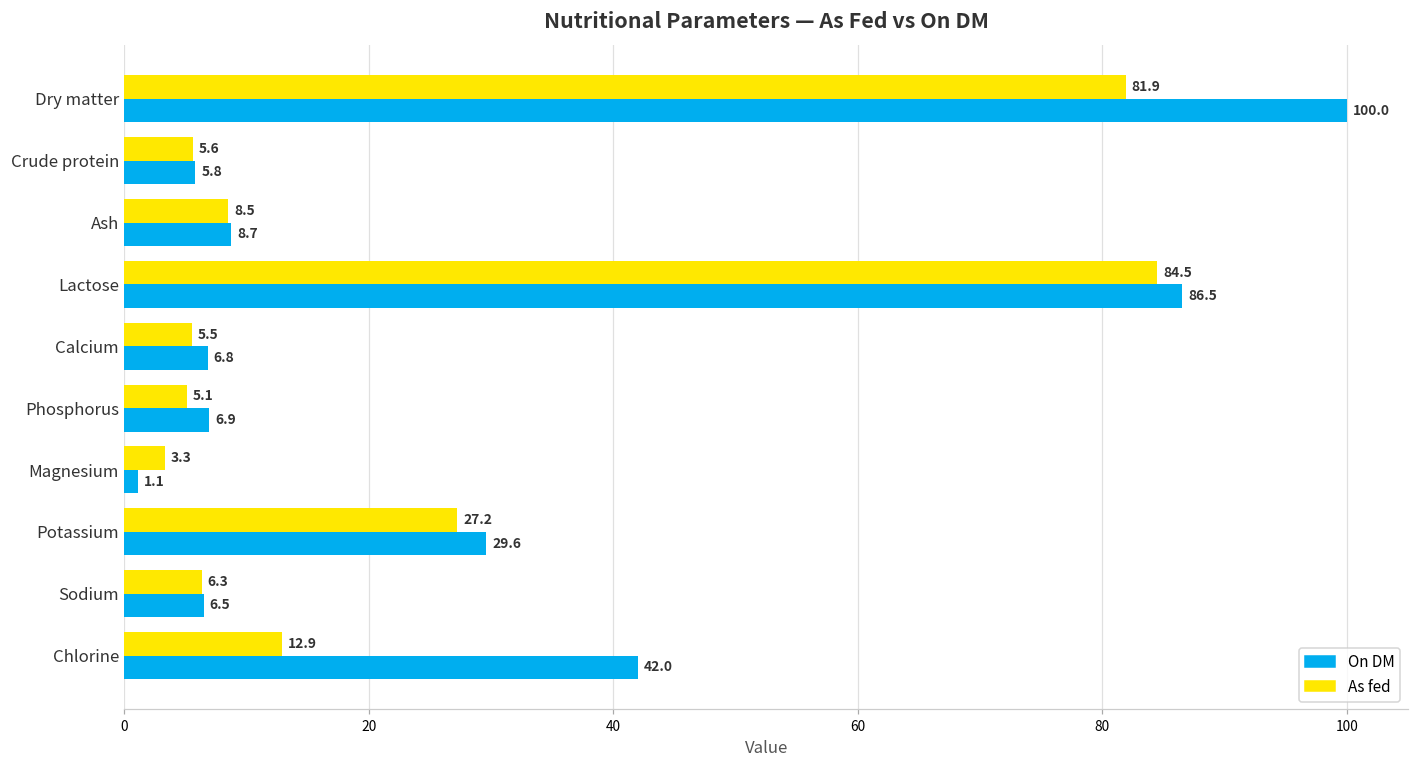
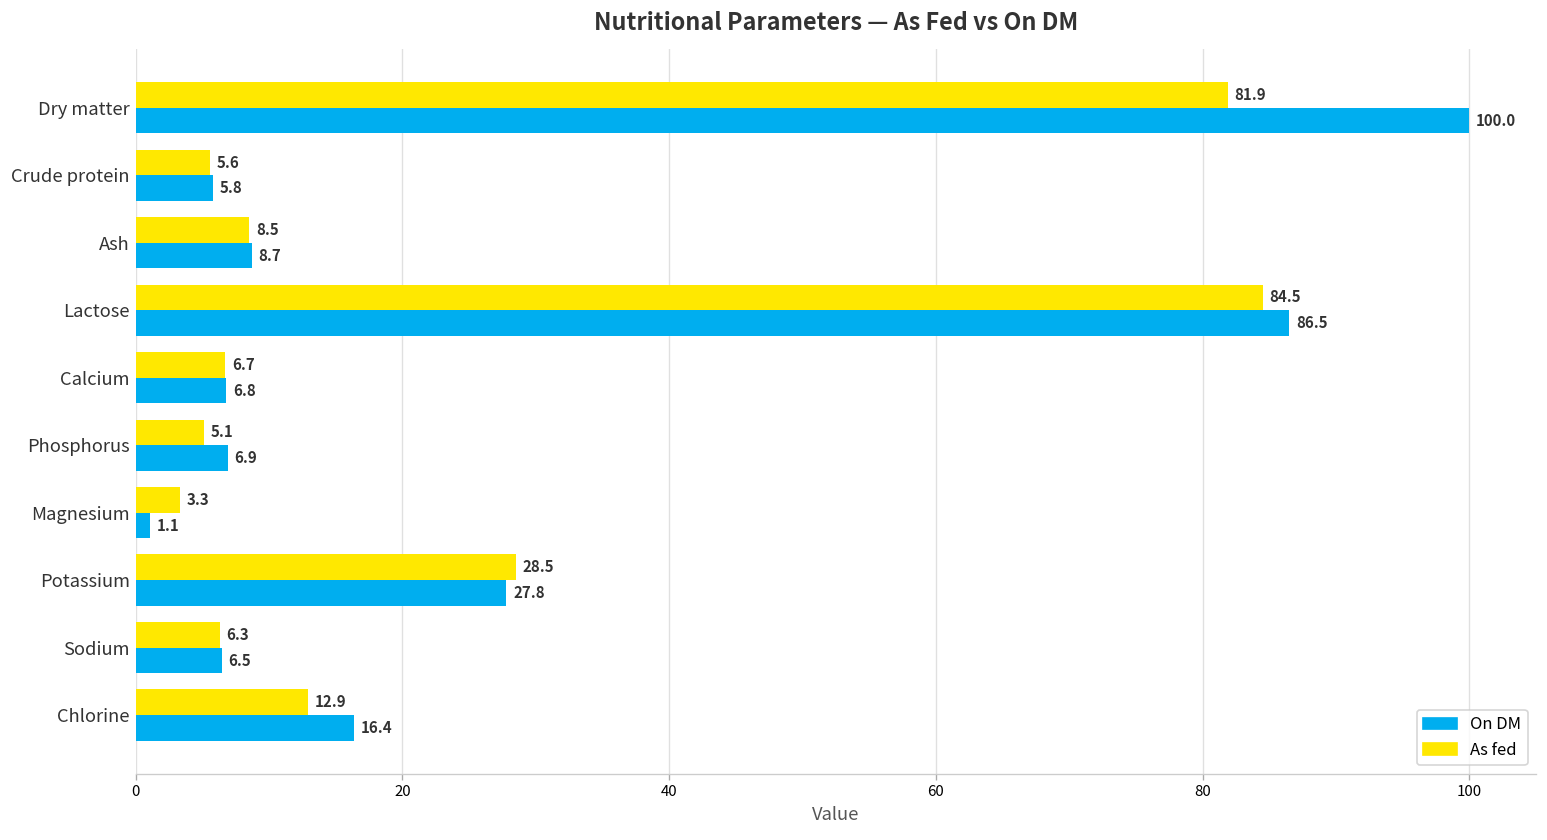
As fed, Calcium: 5.5 -> 6.7
As fed, Potassium: 27.2 -> 28.5
On DM, Potassium: 29.6 -> 27.8
On DM, Chlorine: 42.0 -> 16.4
